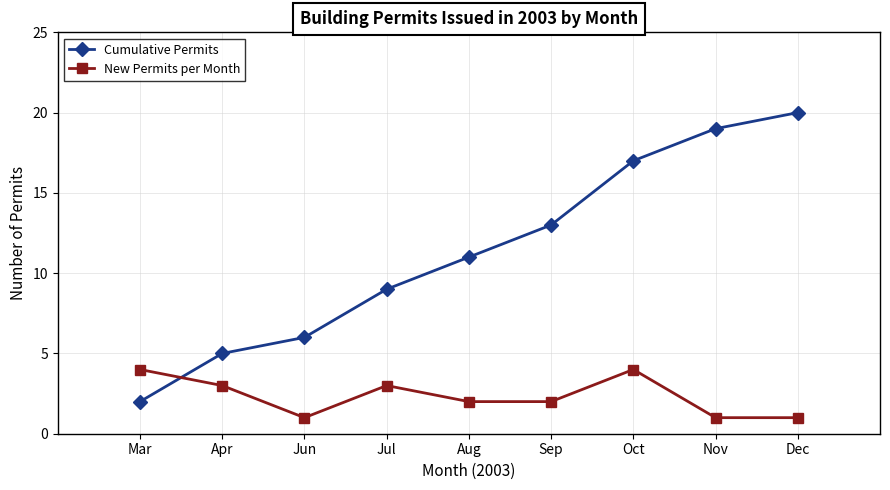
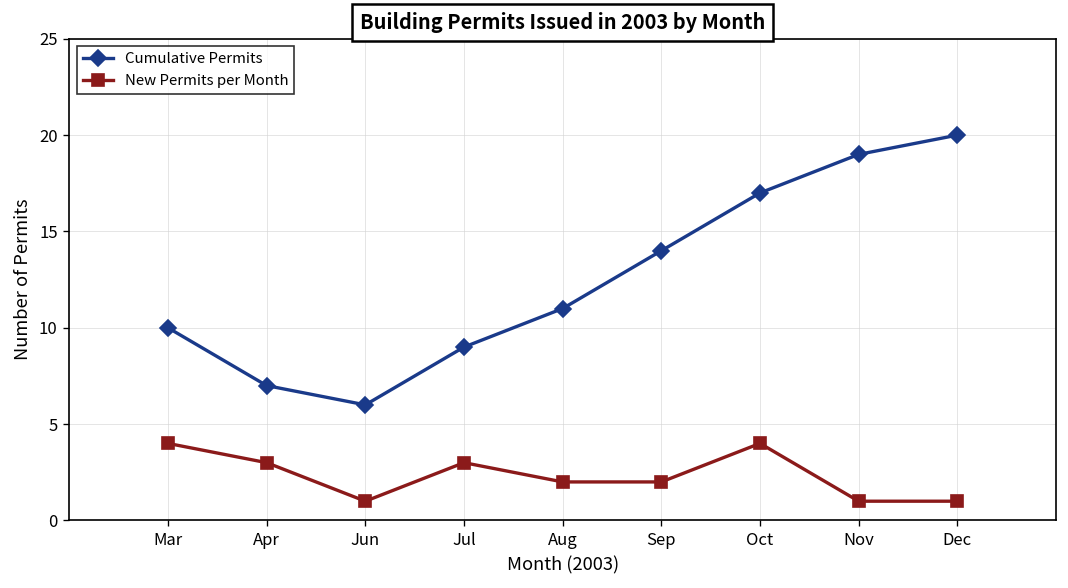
Cumulative Permits, Mar: 2 -> 10
Cumulative Permits, Apr: 5 -> 7
Cumulative Permits, Sep: 13 -> 14
